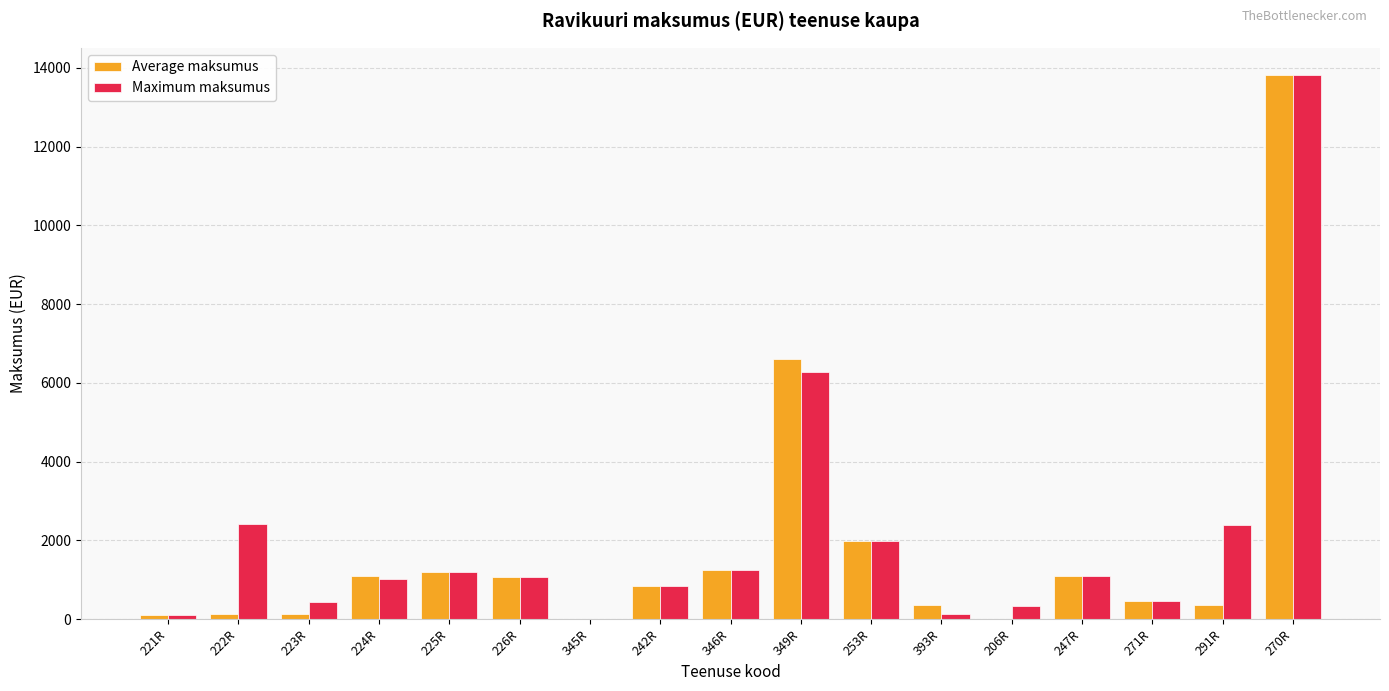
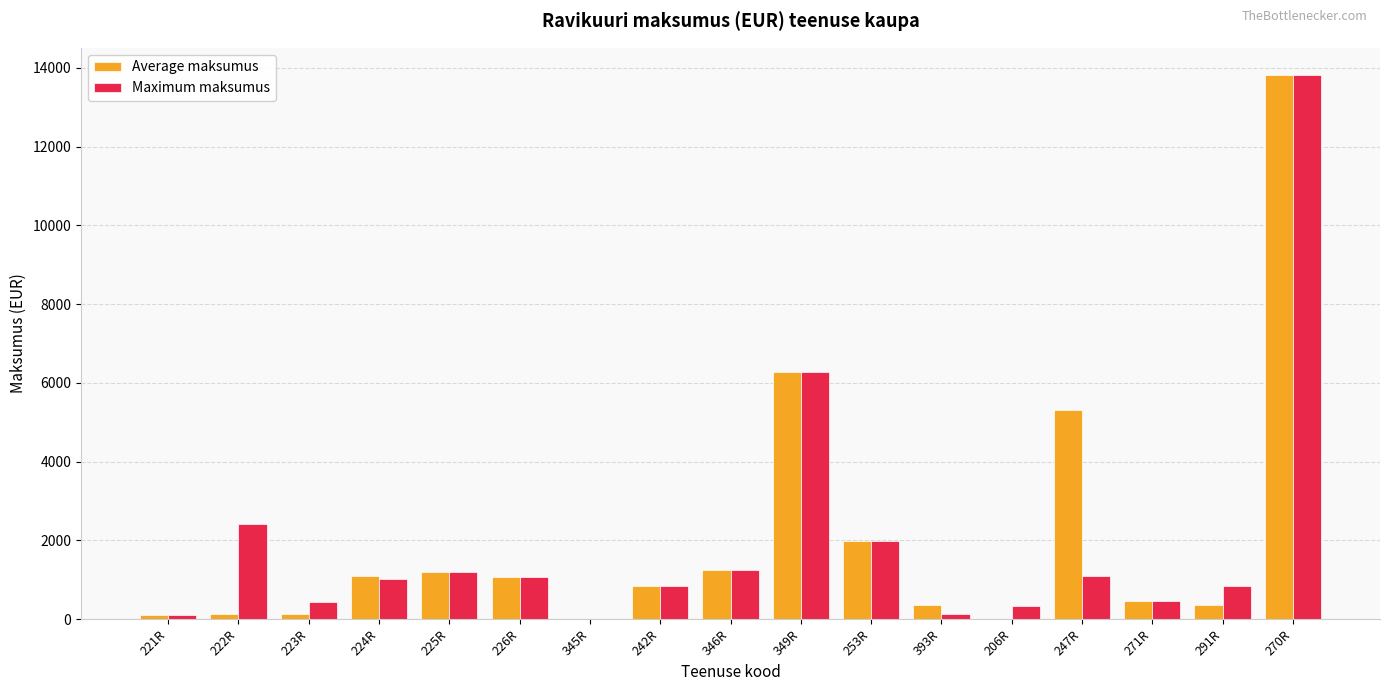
Average maksumus, 349R: 6600 -> 6300
Average maksumus, 247R: 1100 -> 5300
Maximum maksumus, 291R: 2400 -> 800
